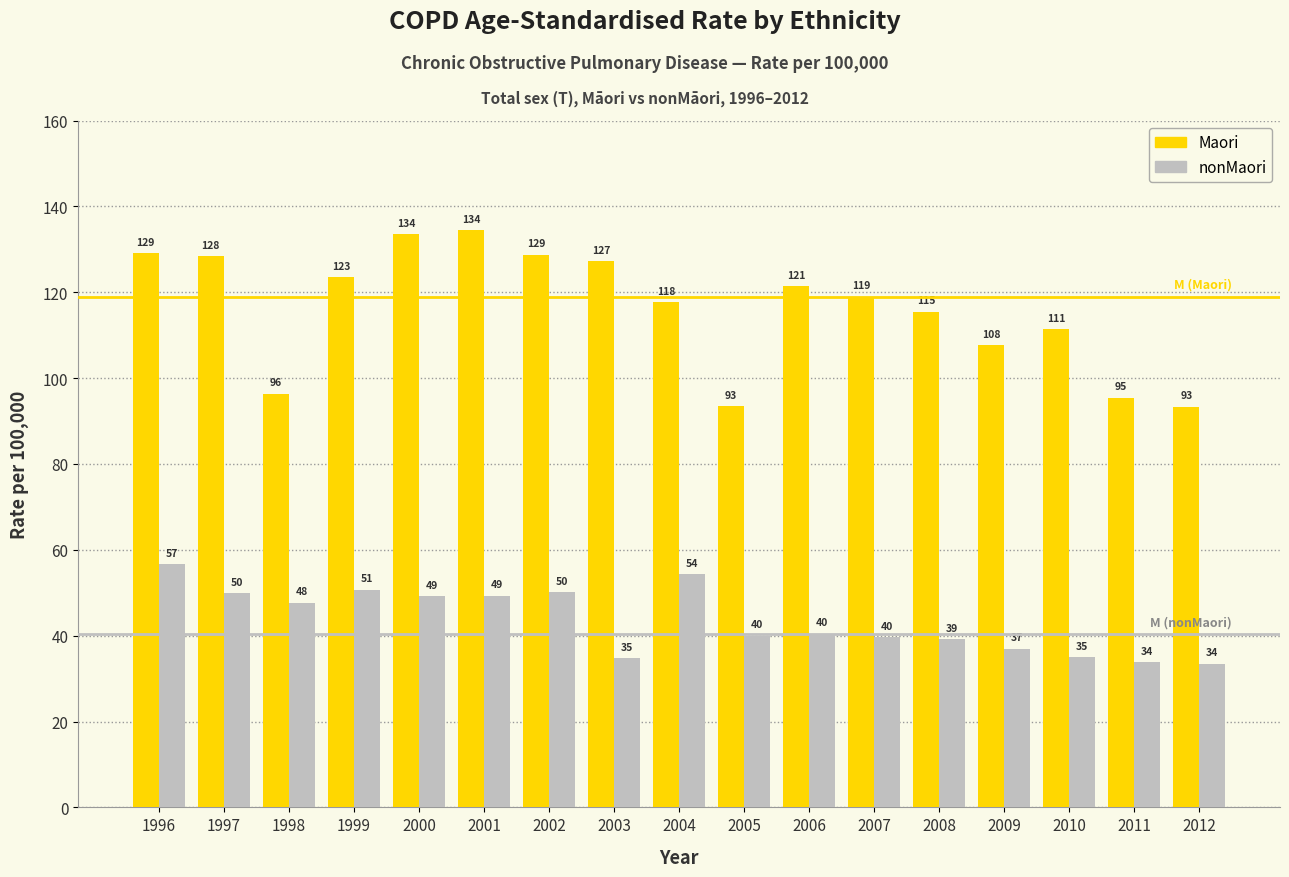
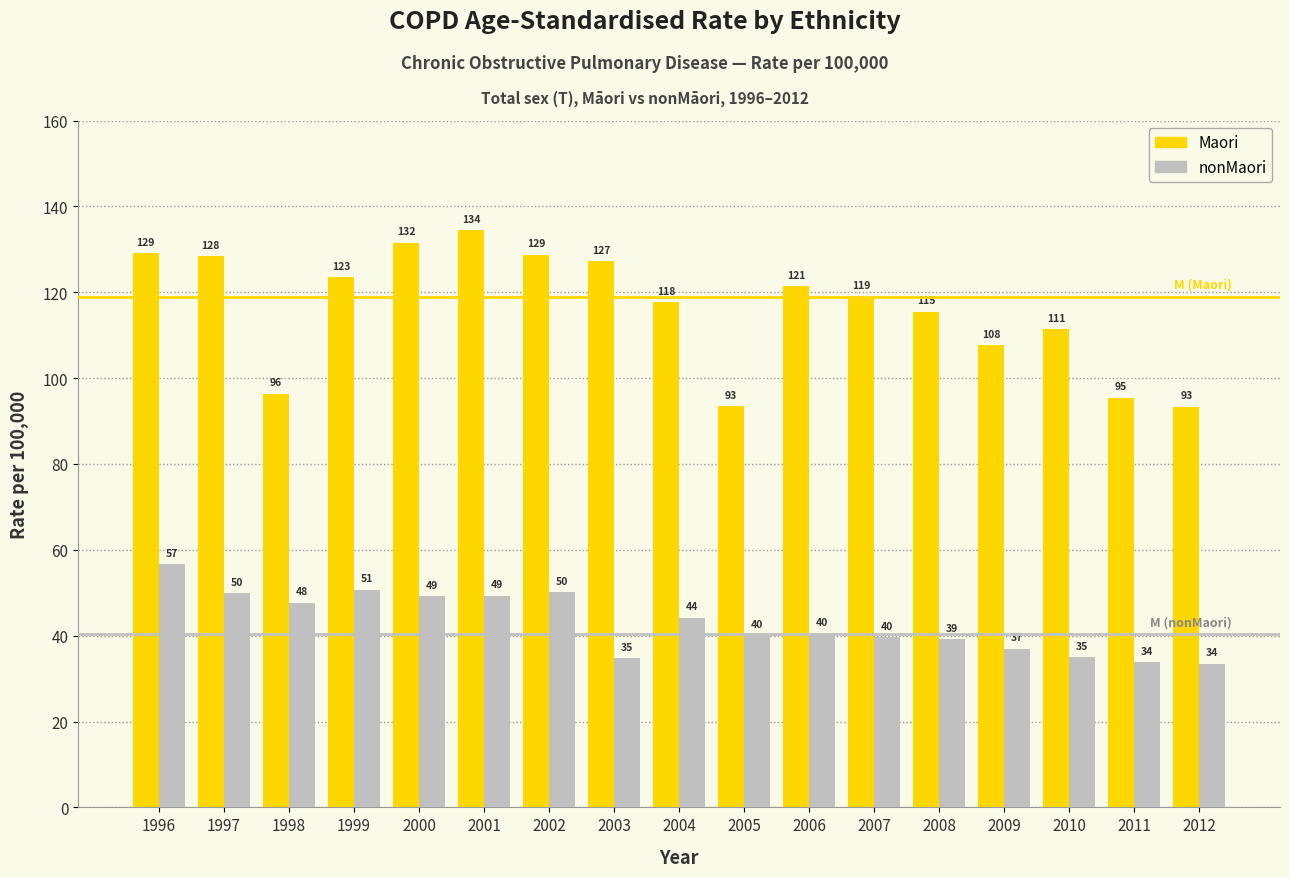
Maori, 2000: 134 -> 132
nonMaori, 2004: 54 -> 44
